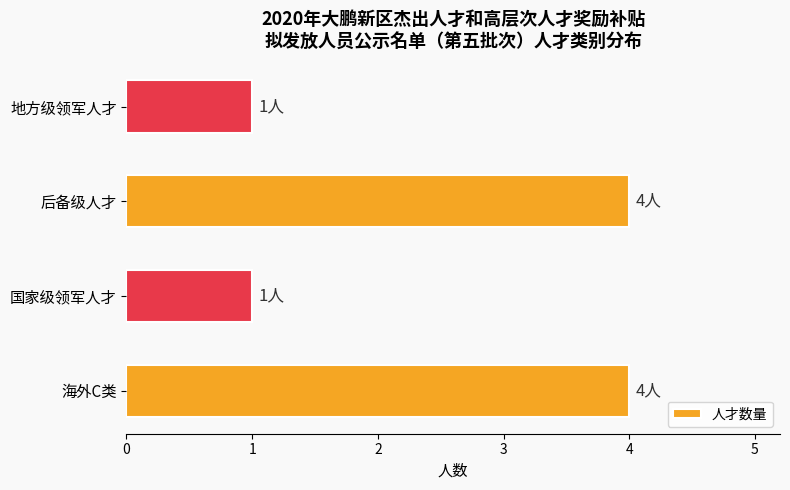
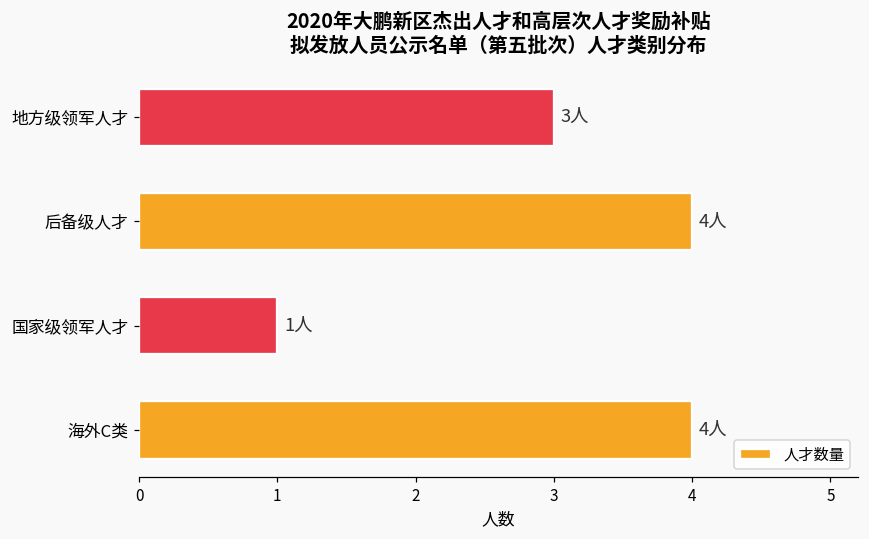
地方级领军人才: 1人 -> 3人
